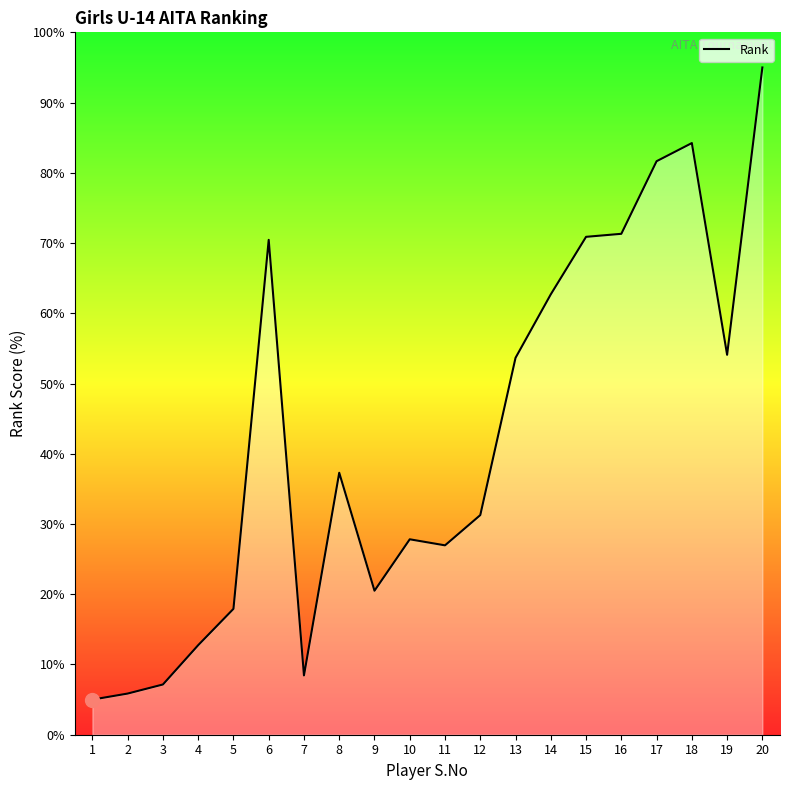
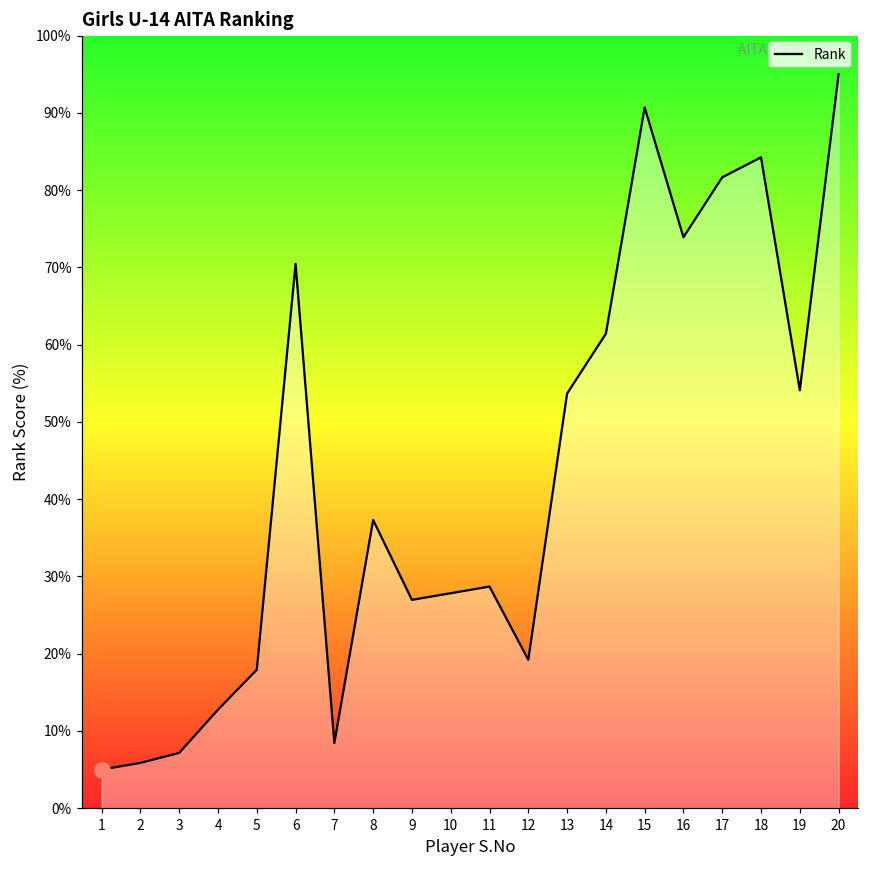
Rank, 9: 21% -> 27%
Rank, 11: 27% -> 29%
Rank, 12: 31% -> 19%
Rank, 14: 63% -> 61%
Rank, 15: 71% -> 91%
Rank, 16: 71% -> 74%
